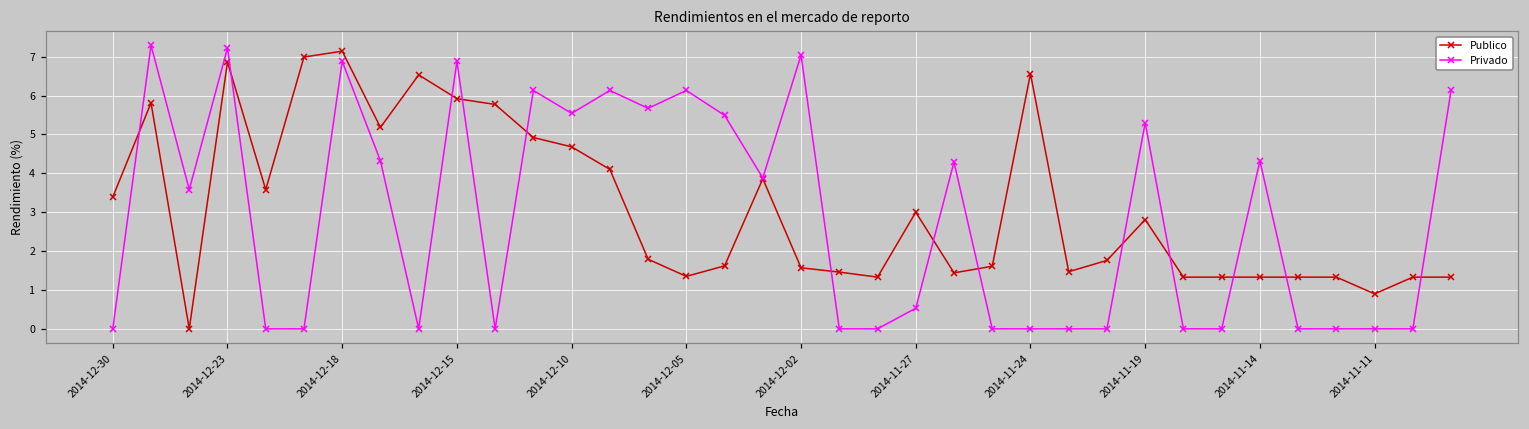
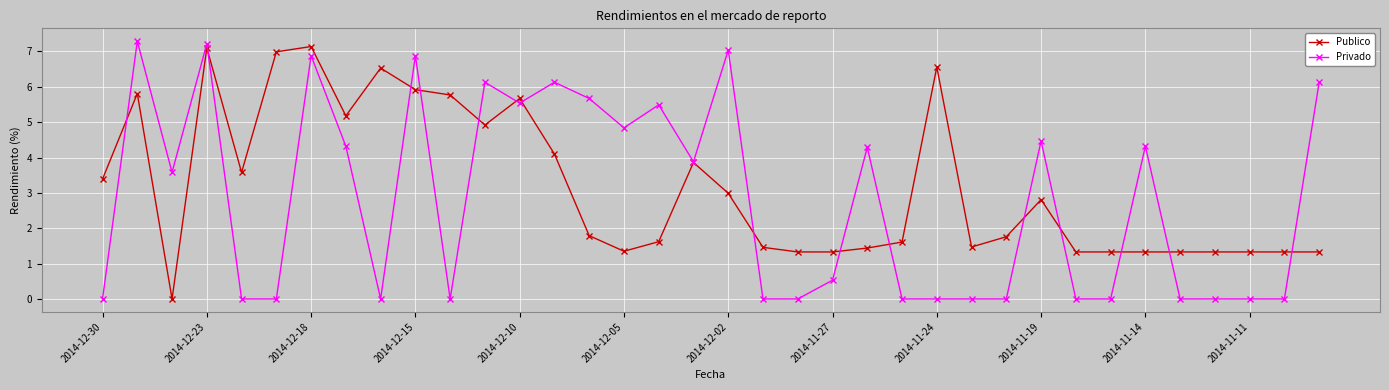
Publico, 2014-12-23: 6.9 -> 7.1
Publico, 2014-12-10: 4.7 -> 5.7
Privado, 2014-12-05: 6.1 -> 4.8
Publico, 2014-12-02: 1.6 -> 3.0
Publico, 2014-11-27: 3.0 -> 1.3
Privado, 2014-11-19: 5.3 -> 4.5
Publico, 2014-11-11: 0.9 -> 1.3
